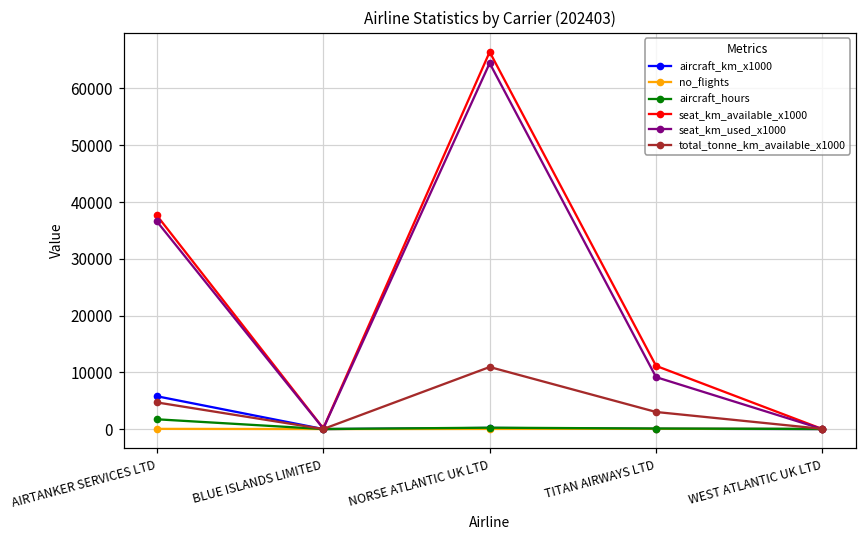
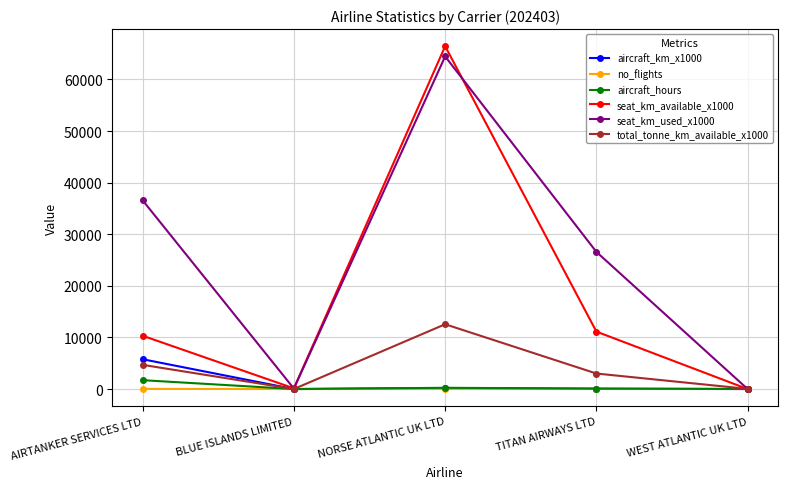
seat_km_available_x1000, AIRTANKER SERVICES LTD: 38000 -> 10000
total_tonne_km_available_x1000, NORSE ATLANTIC UK LTD: 11000 -> 13000
seat_km_used_x1000, TITAN AIRWAYS LTD: 9000 -> 27000
